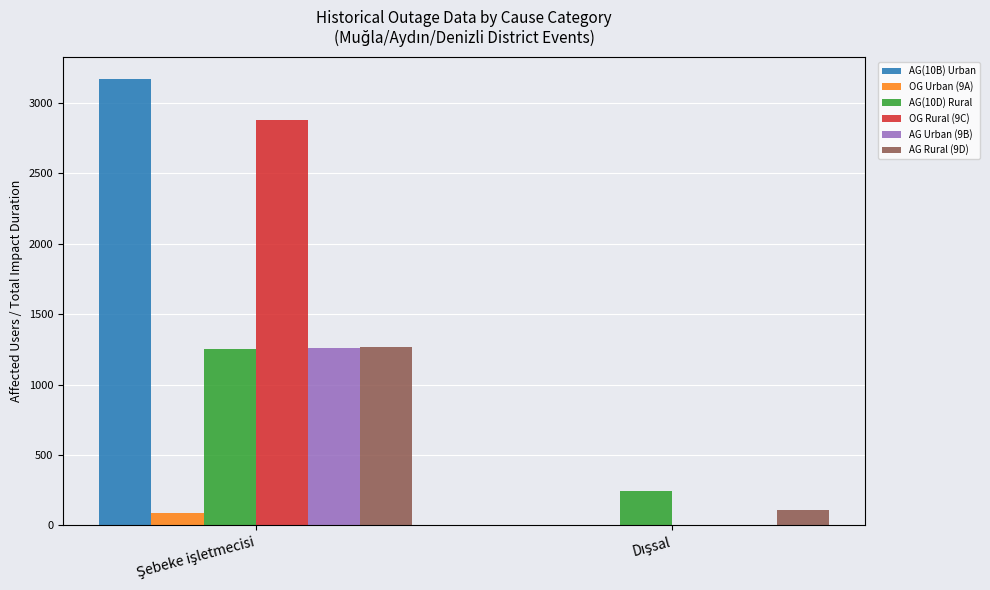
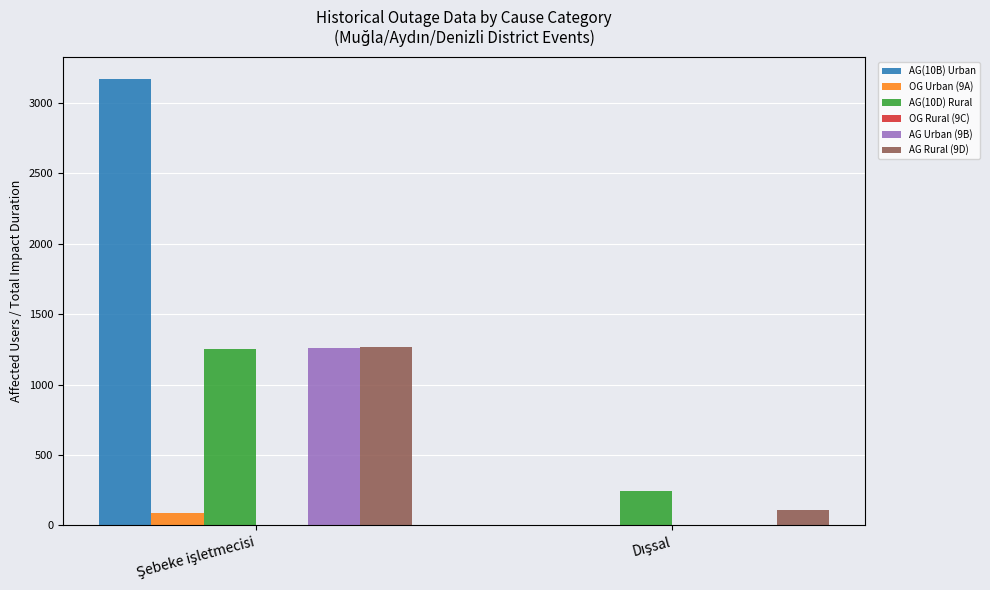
OG Rural (9C), Şebeke işletmecisi: 2880 -> 0
